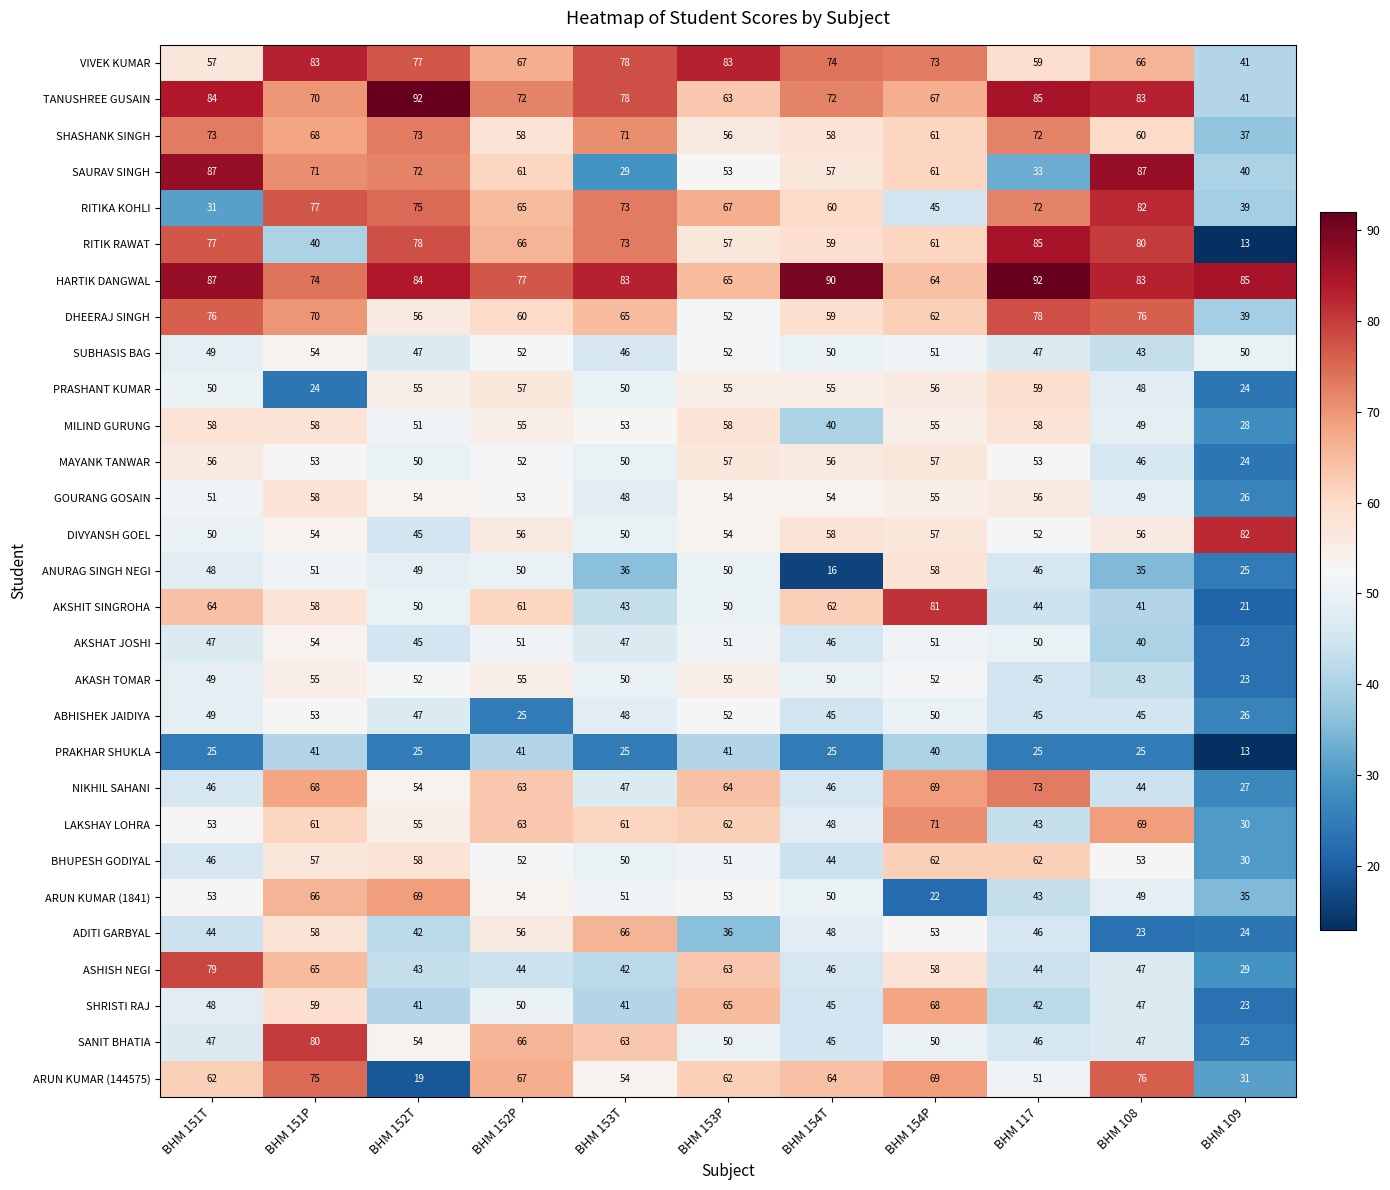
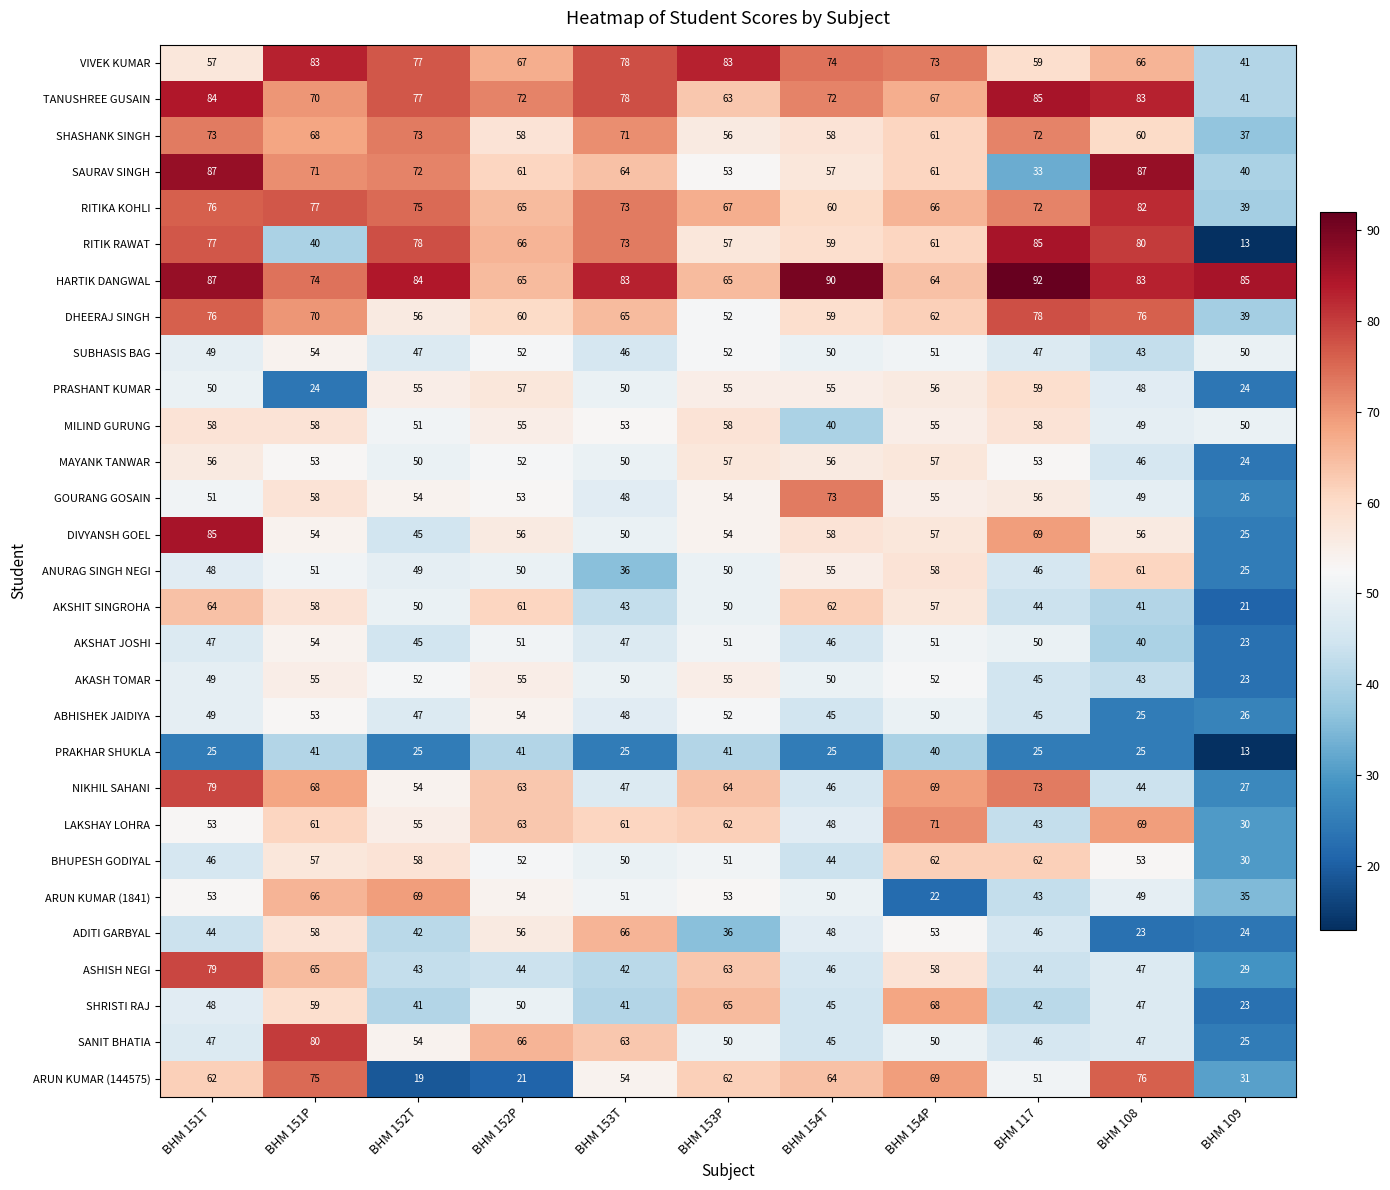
TANUSHREE GUSAIN, BHM 152T: 92 -> 77
SAURAV SINGH, BHM 153T: 29 -> 64
RITIKA KOHLI, BHM 151T: 31 -> 76
RITIKA KOHLI, BHM 154P: 45 -> 66
HARTIK DANGWAL, BHM 152P: 77 -> 65
MILIND GURUNG, BHM 109: 28 -> 50
GOURANG GOSAIN, BHM 154T: 54 -> 73
DIVYANSH GOEL, BHM 151T: 50 -> 85
DIVYANSH GOEL, BHM 117: 52 -> 69
DIVYANSH GOEL, BHM 109: 82 -> 25
ANURAG SINGH NEGI, BHM 154T: 16 -> 55
ANURAG SINGH NEGI, BHM 108: 35 -> 61
AKSHIT SINGROHA, BHM 154P: 81 -> 57
ABHISHEK JAIDIYA, BHM 152P: 25 -> 54
ABHISHEK JAIDIYA, BHM 108: 45 -> 25
NIKHIL SAHANI, BHM 151T: 46 -> 79
ARUN KUMAR (144575), BHM 152P: 67 -> 21
